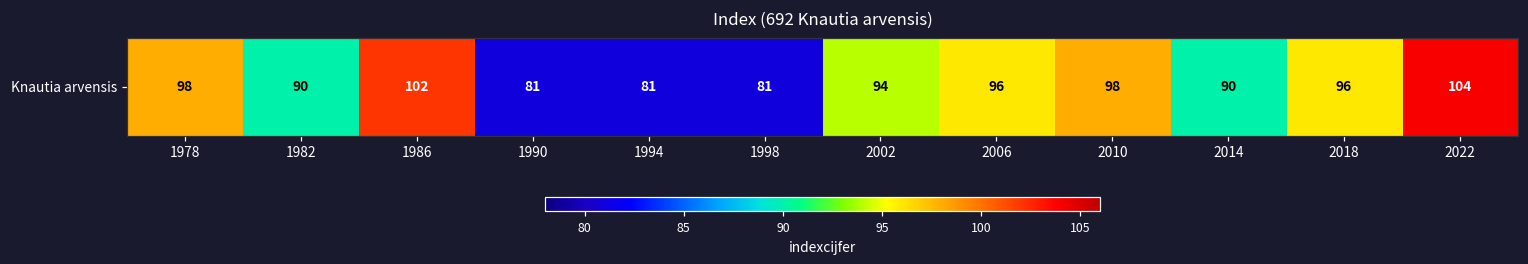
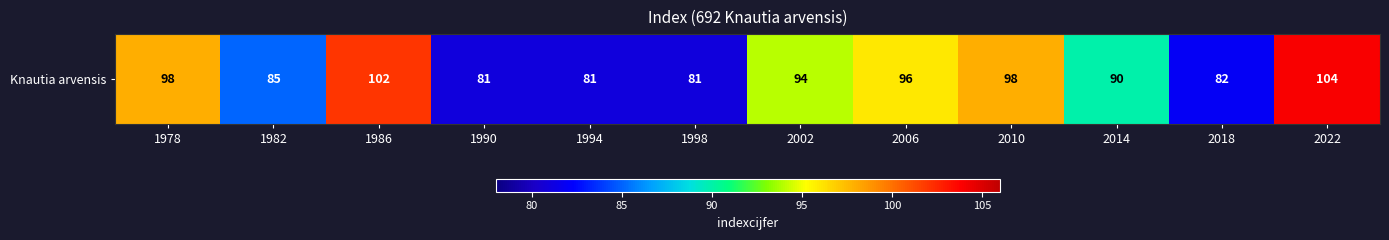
Knautia arvensis, 1982: 90 -> 85
Knautia arvensis, 2018: 96 -> 82
